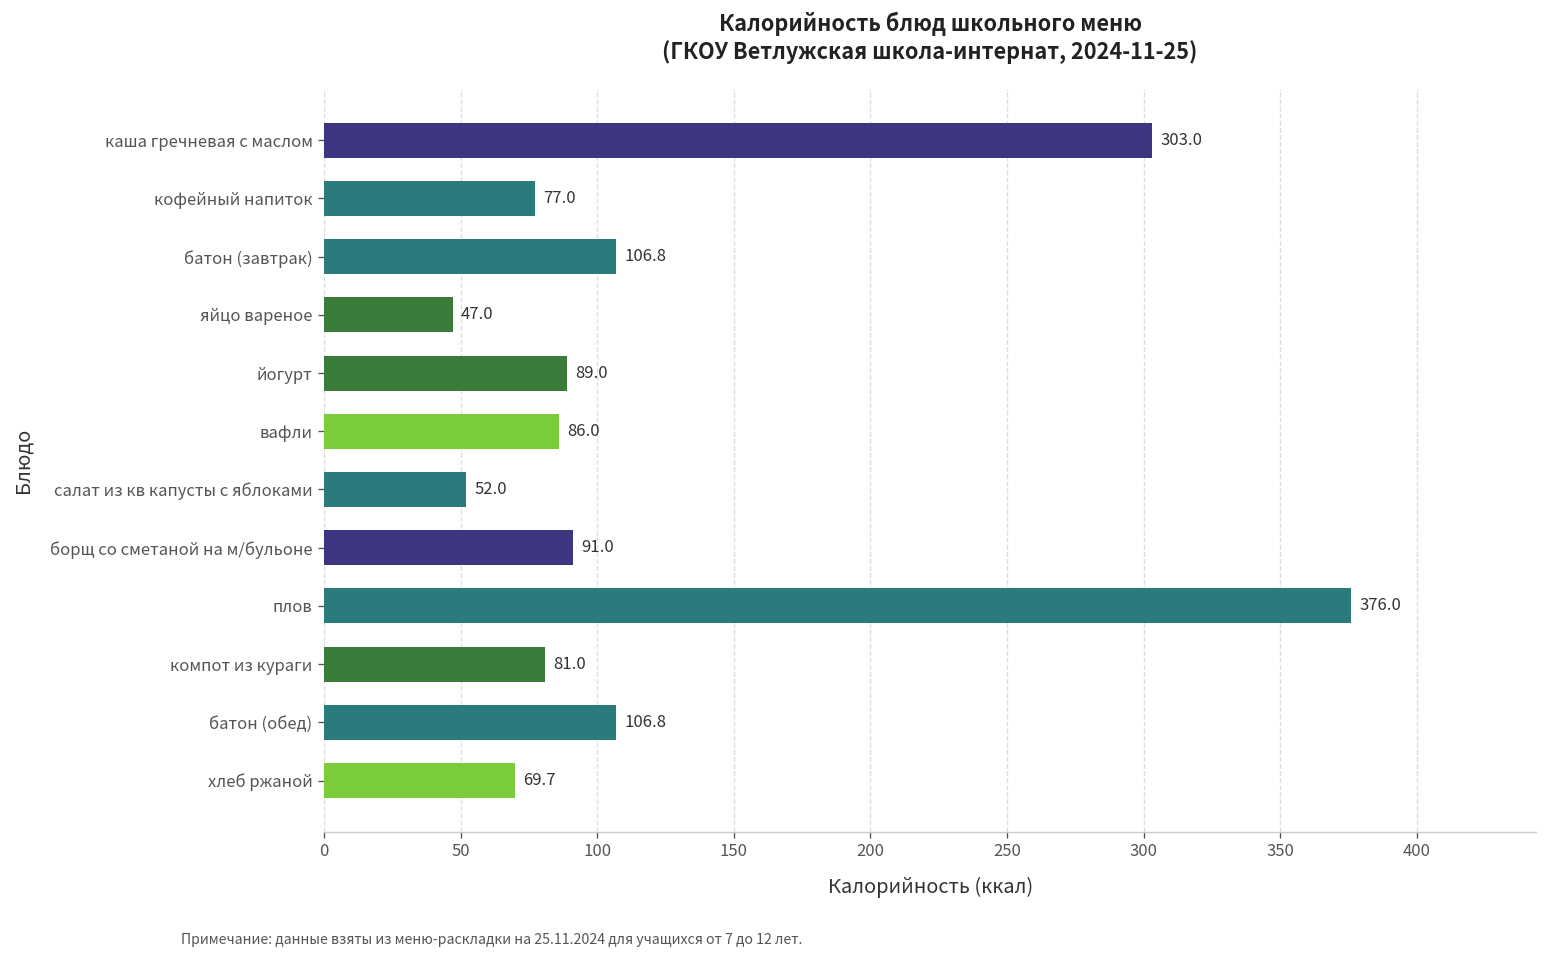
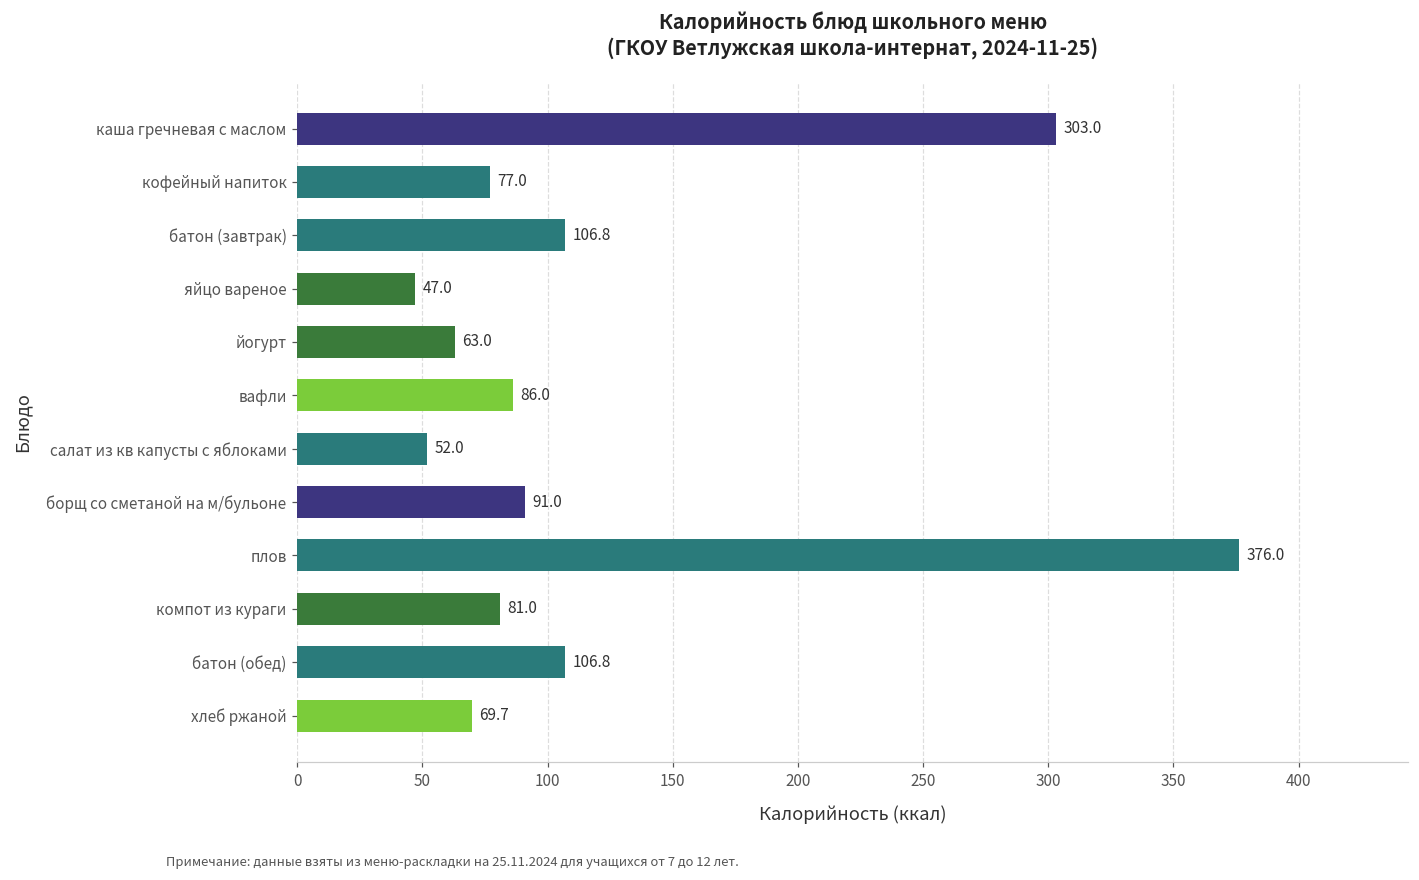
йогурт: 89.0 -> 63.0
